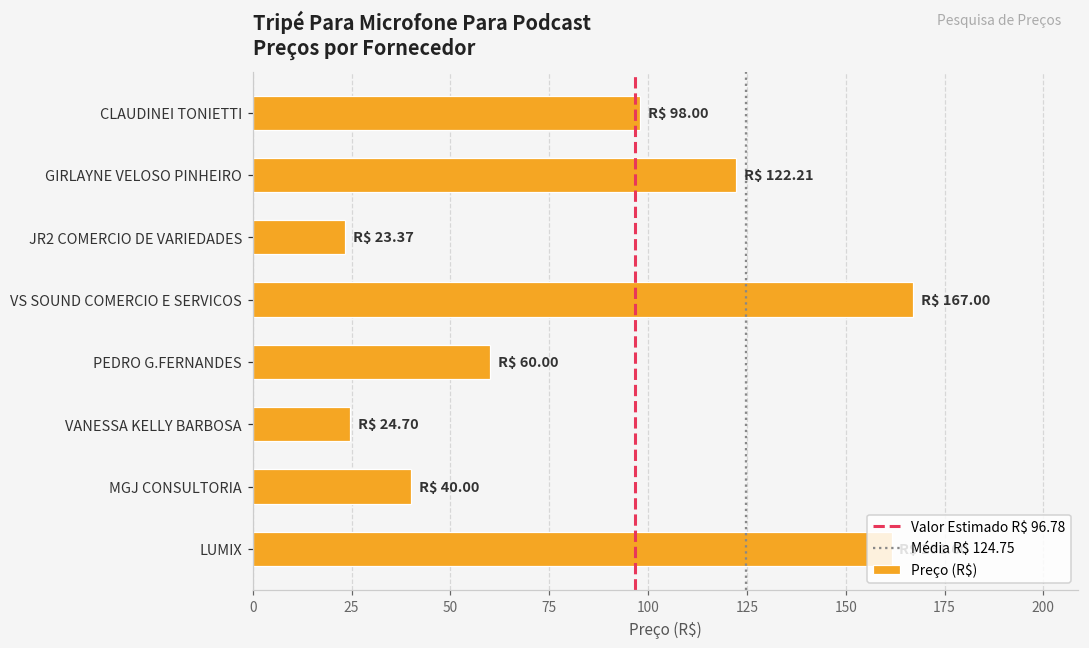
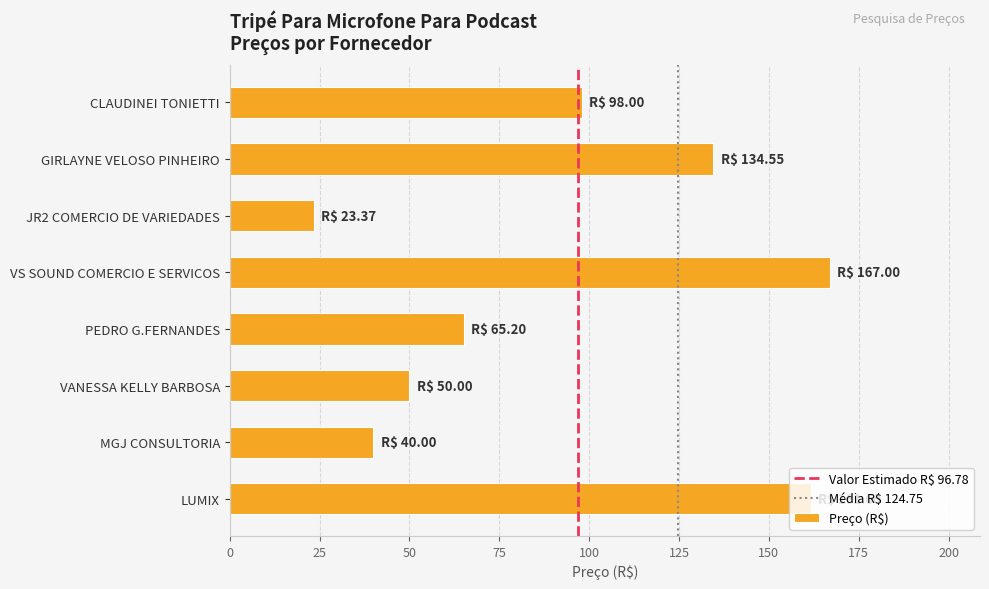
GIRLAYNE VELOSO PINHEIRO: 122.21 -> 134.55
PEDRO G.FERNANDES: 60.00 -> 65.20
VANESSA KELLY BARBOSA: 24.70 -> 50.00
